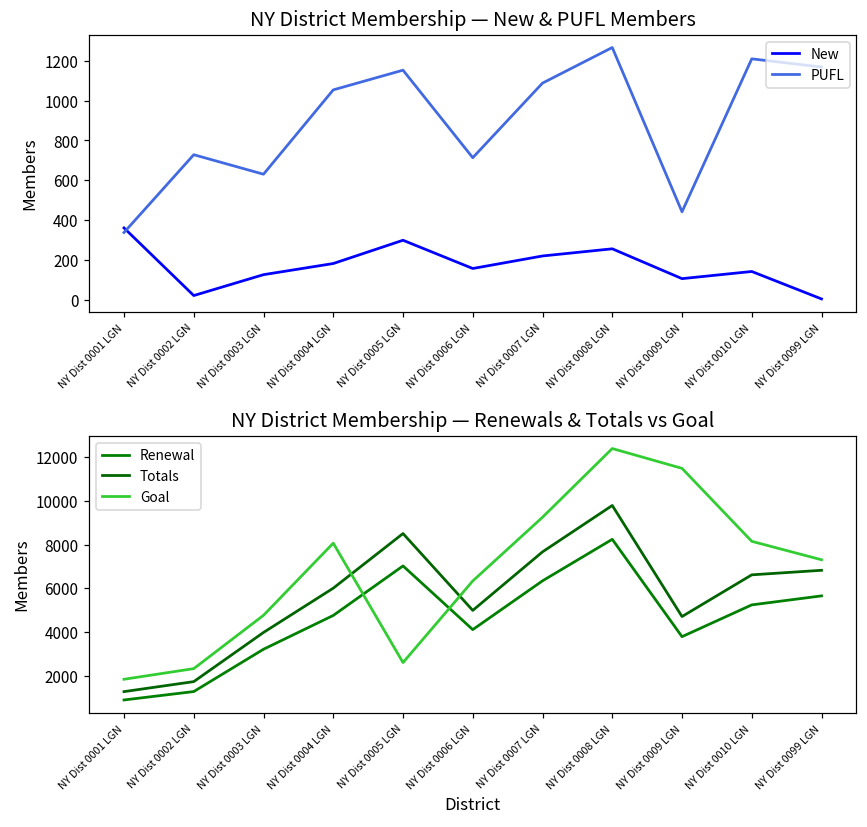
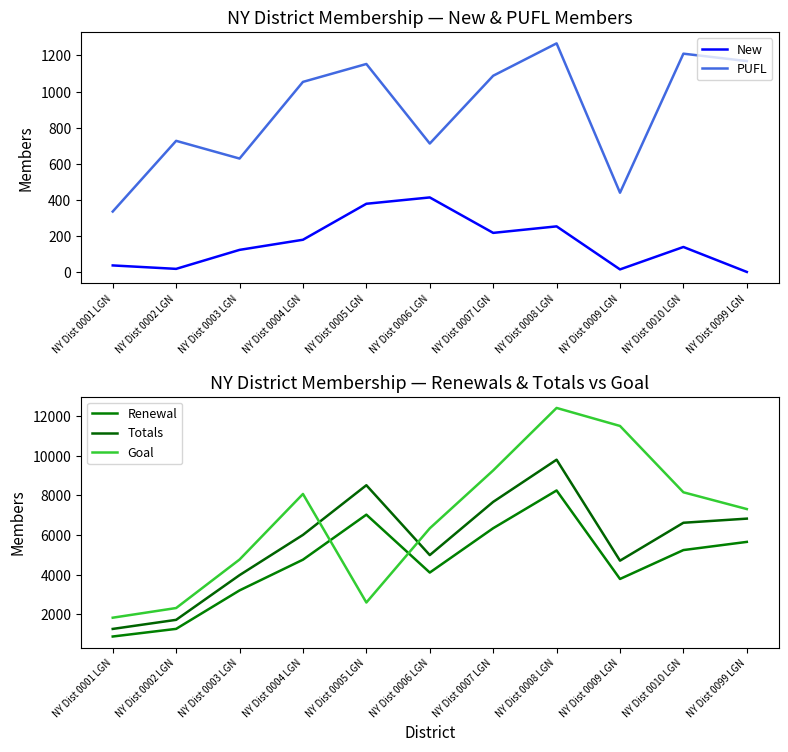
NY District Membership — New & PUFL Members, New, NY Dist 0001 LGN: 360 -> 40
NY District Membership — New & PUFL Members, New, NY Dist 0005 LGN: 300 -> 380
NY District Membership — New & PUFL Members, New, NY Dist 0006 LGN: 160 -> 420
NY District Membership — New & PUFL Members, New, NY Dist 0009 LGN: 110 -> 20
